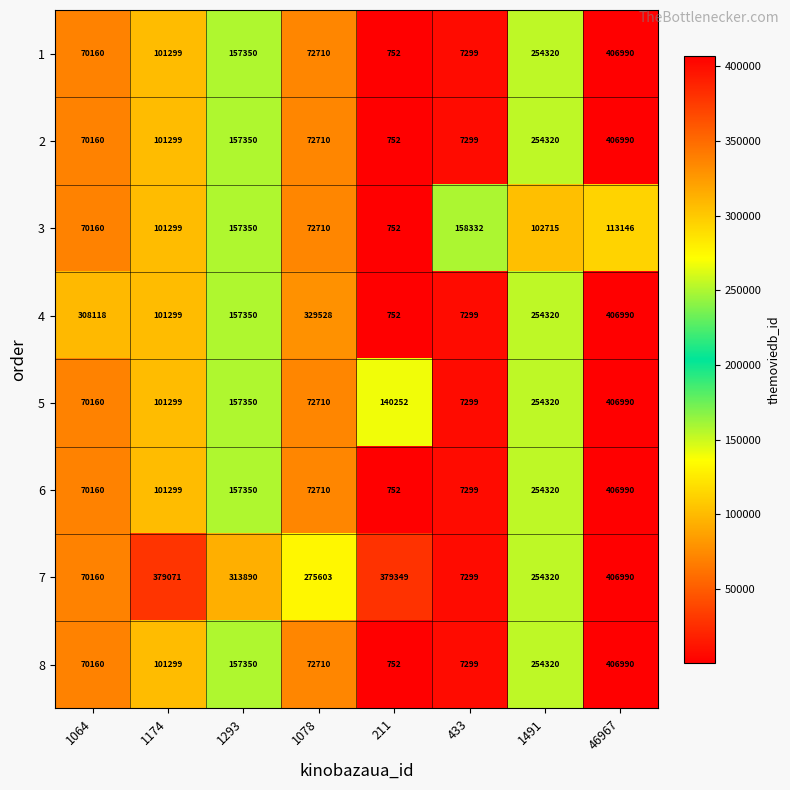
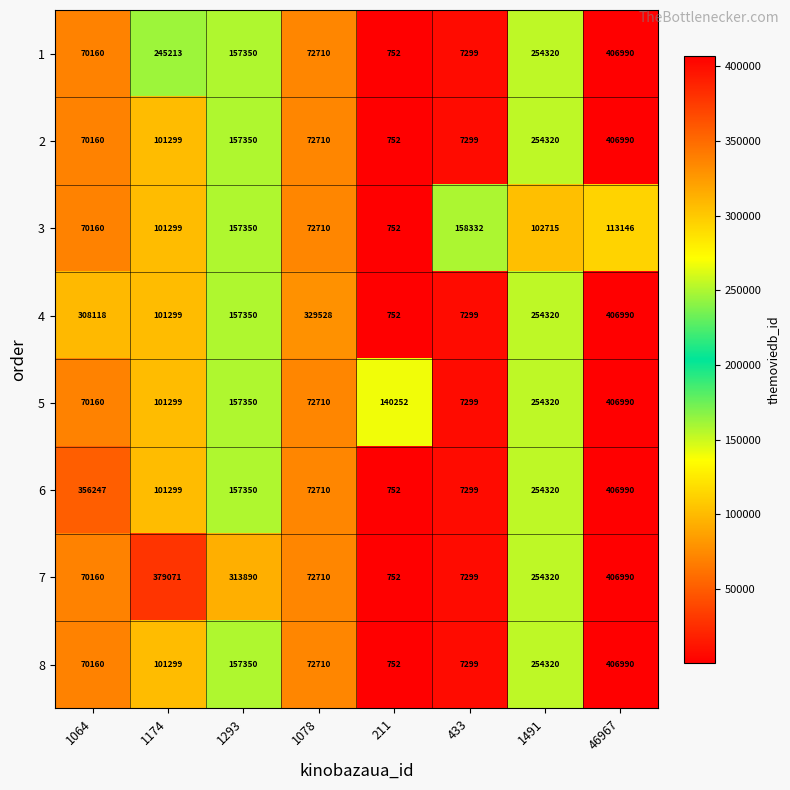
1, 1174: 101299 -> 245213
6, 1064: 70160 -> 356247
7, 1078: 275603 -> 72710
7, 211: 379349 -> 752
